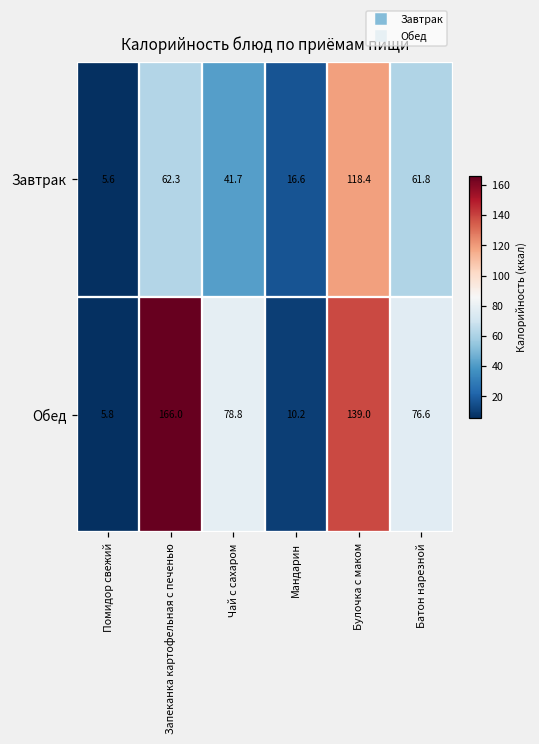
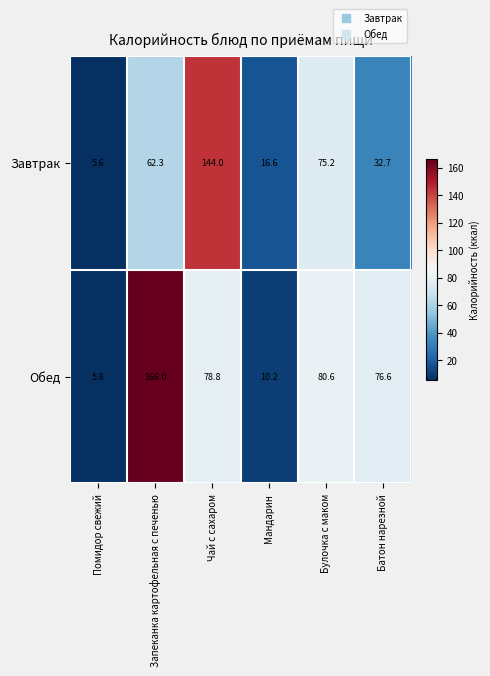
Завтрак, Чай с сахаром: 41.7 -> 144.0
Завтрак, Булочка с маком: 118.4 -> 75.2
Завтрак, Батон нарезной: 61.8 -> 32.7
Обед, Булочка с маком: 139.0 -> 80.6
